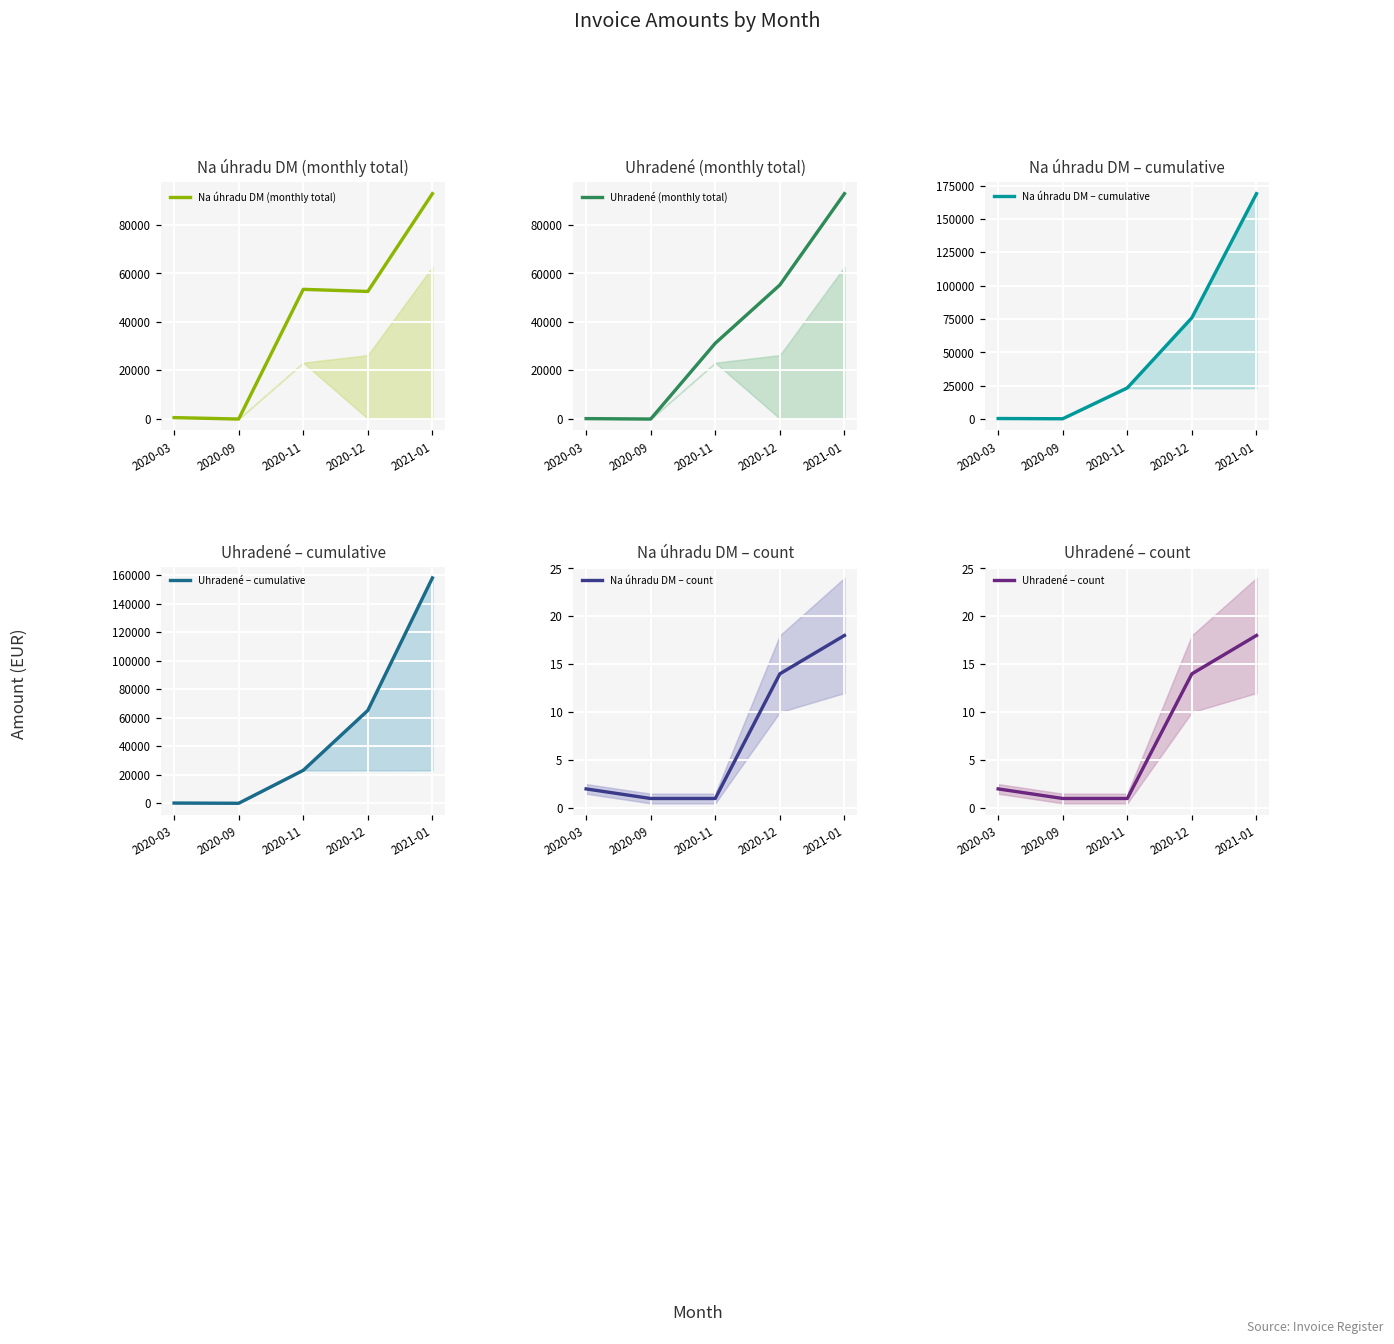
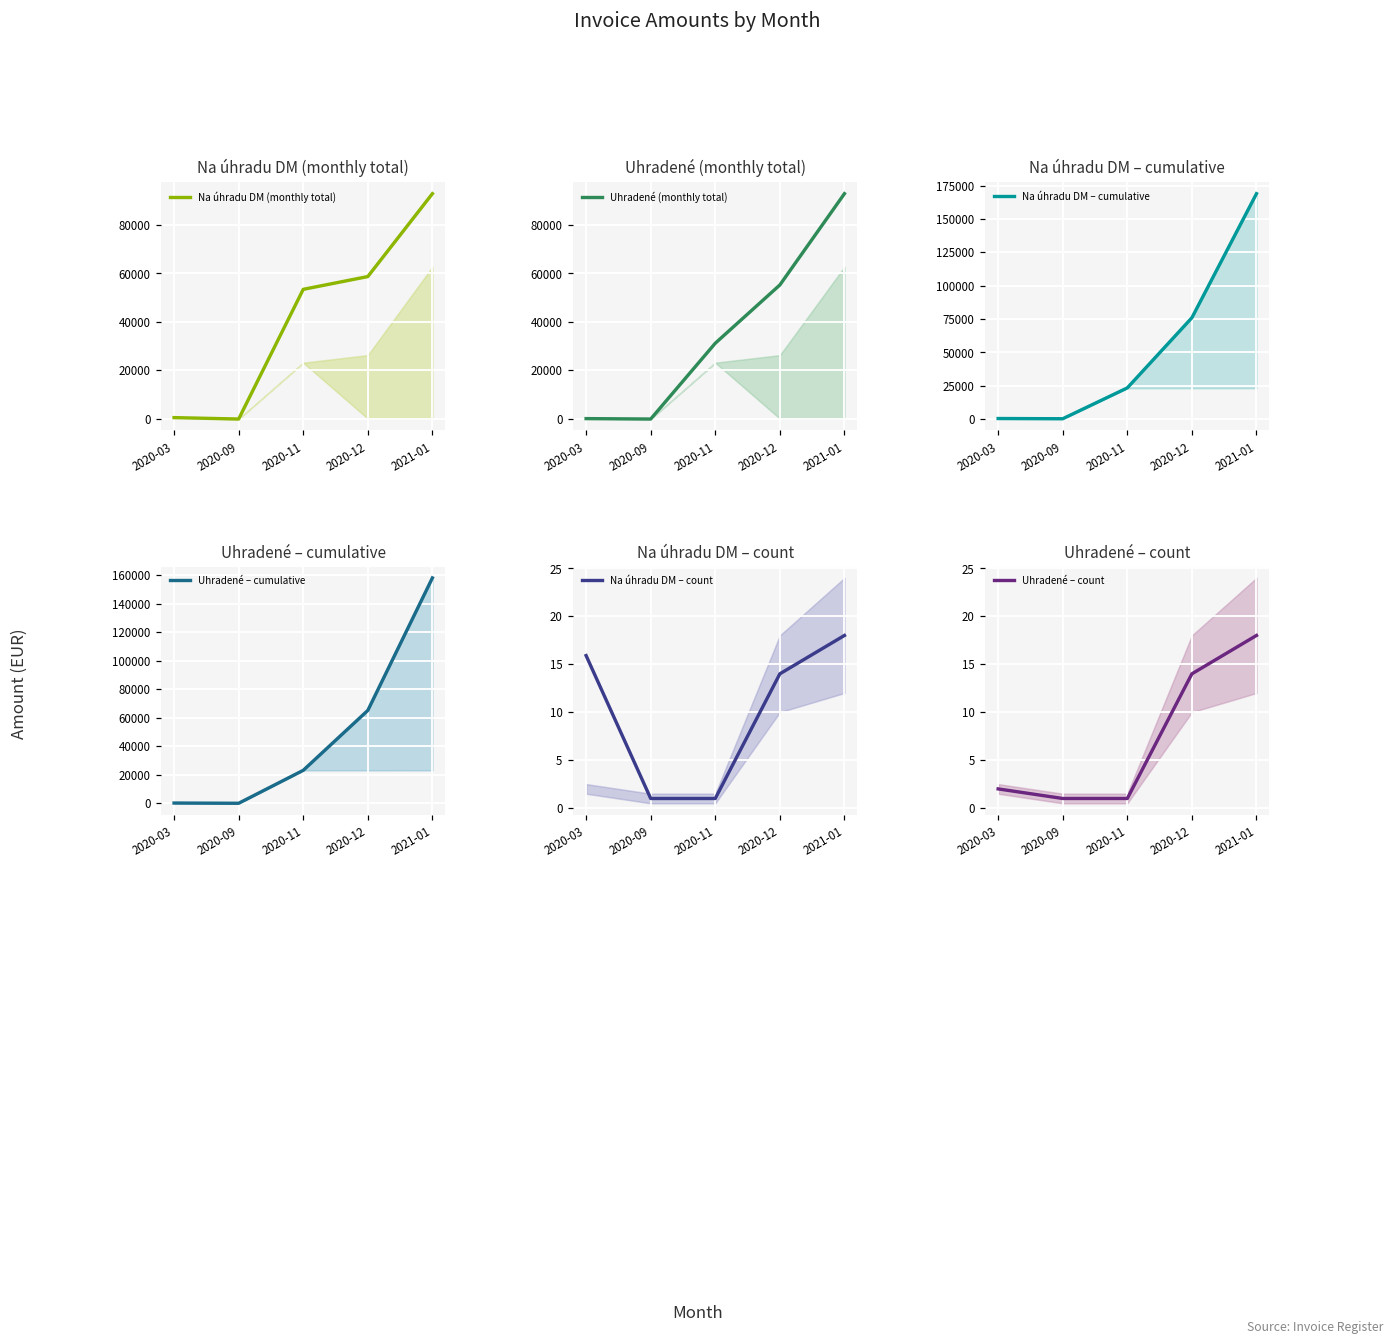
Na úhradu DM (monthly total), Na úhradu DM (monthly total), 2020-12: 53000 -> 59000
Na úhradu DM – count, Na úhradu DM – count, 2020-03: 2 -> 16
